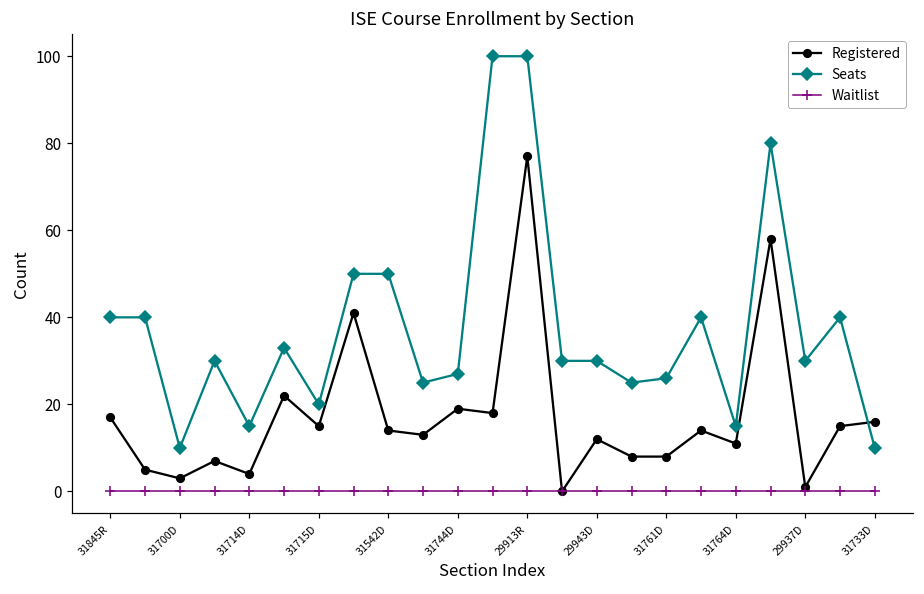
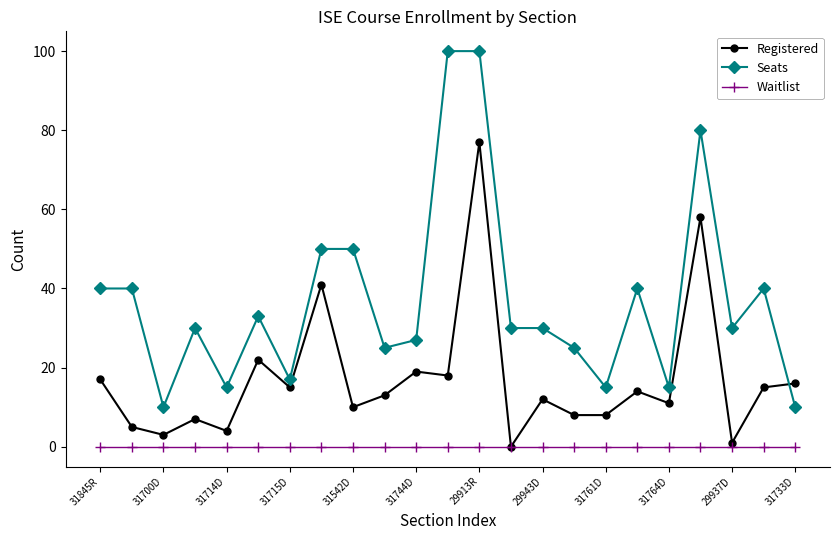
Seats, 31715D: 20 -> 17
Registered, 31542D: 14 -> 10
Seats, 31761D: 26 -> 15
